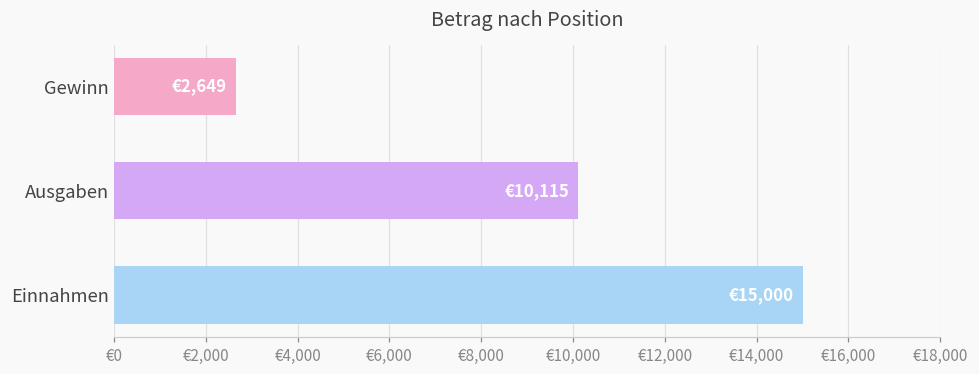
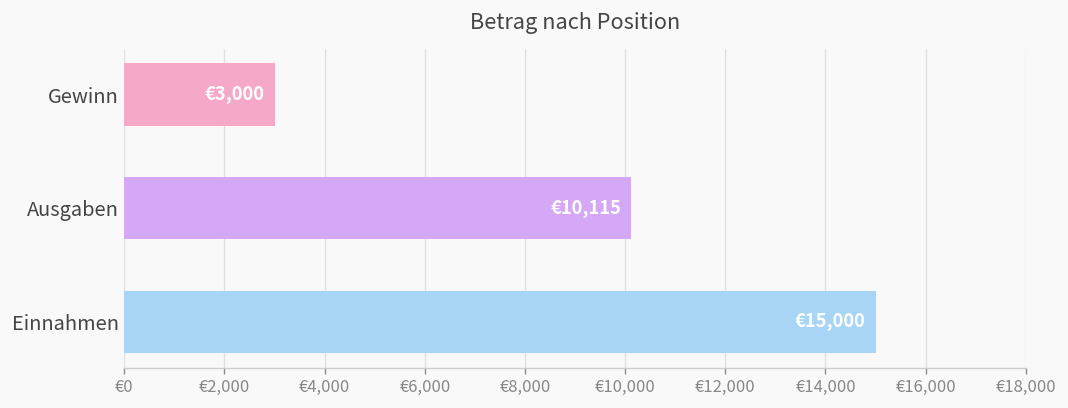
Gewinn: €2,649 -> €3,000
